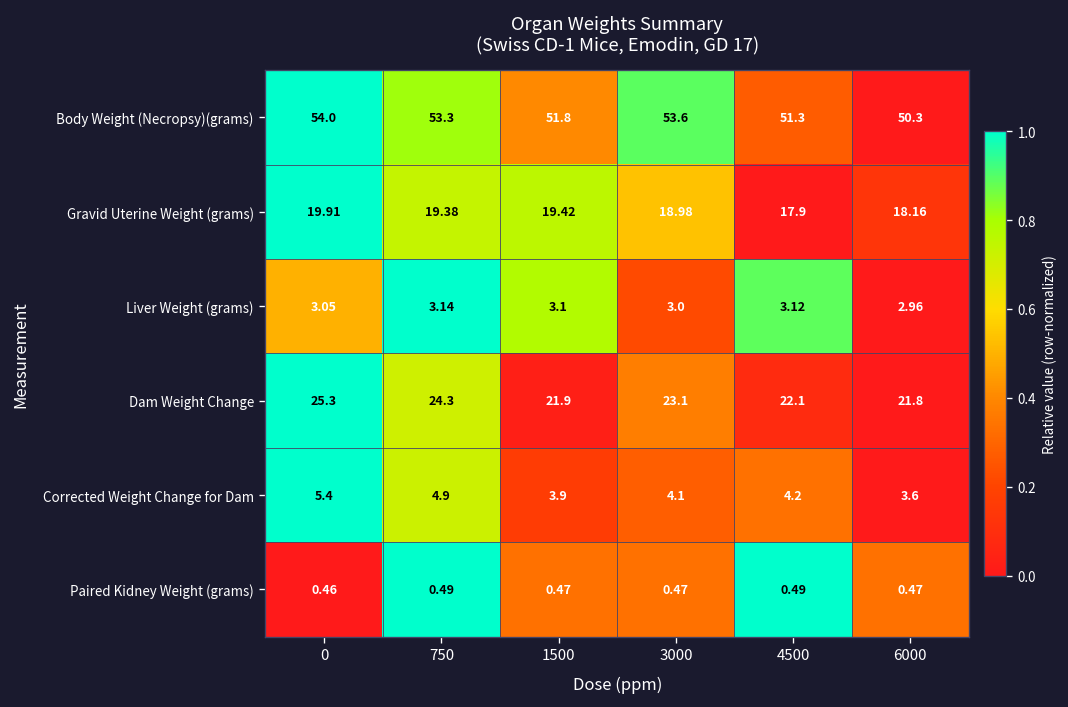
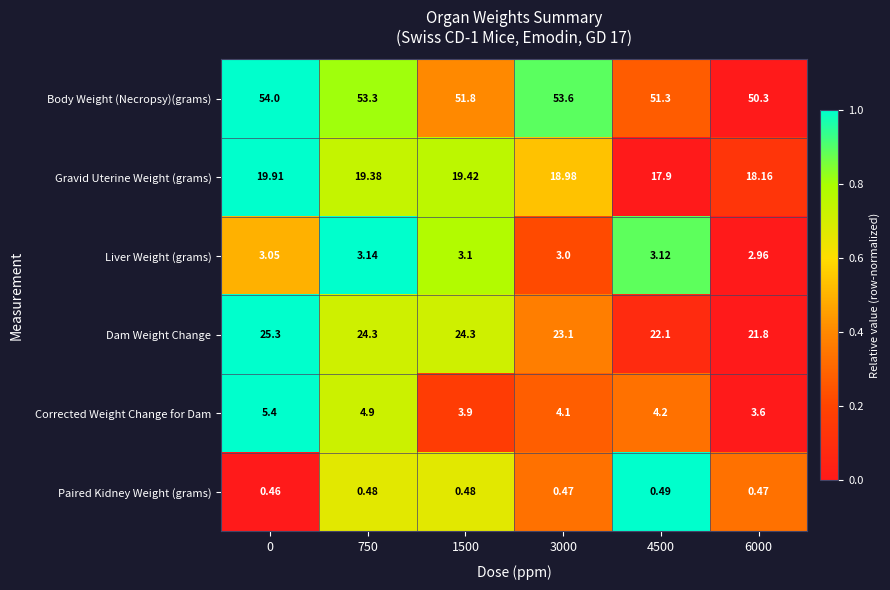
Dam Weight Change, 1500: 21.9 -> 24.3
Paired Kidney Weight (grams), 750: 0.49 -> 0.48
Paired Kidney Weight (grams), 1500: 0.47 -> 0.48
